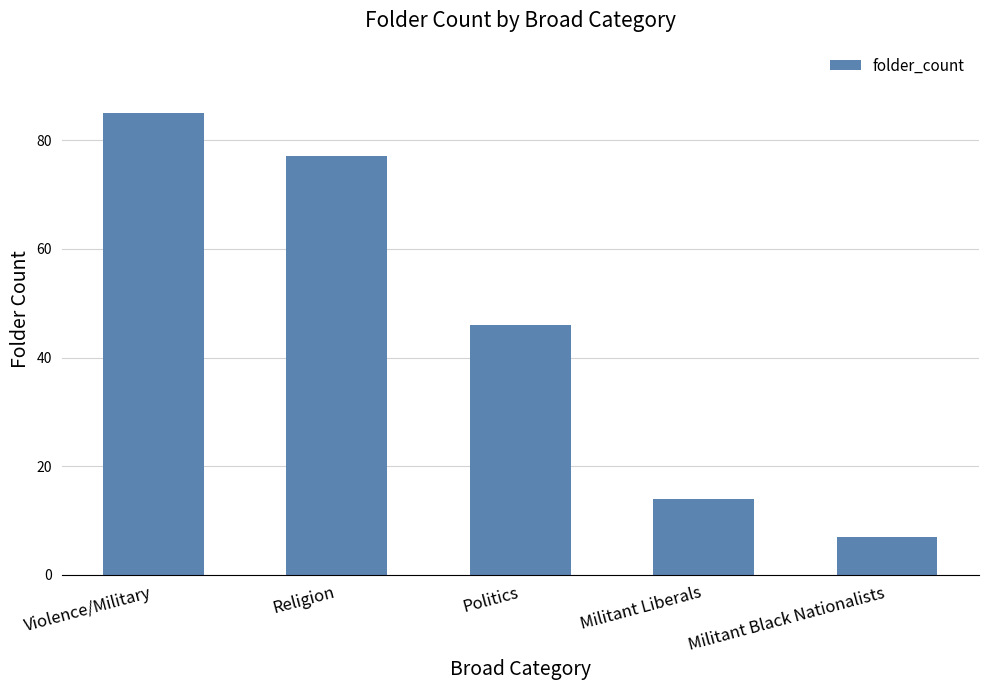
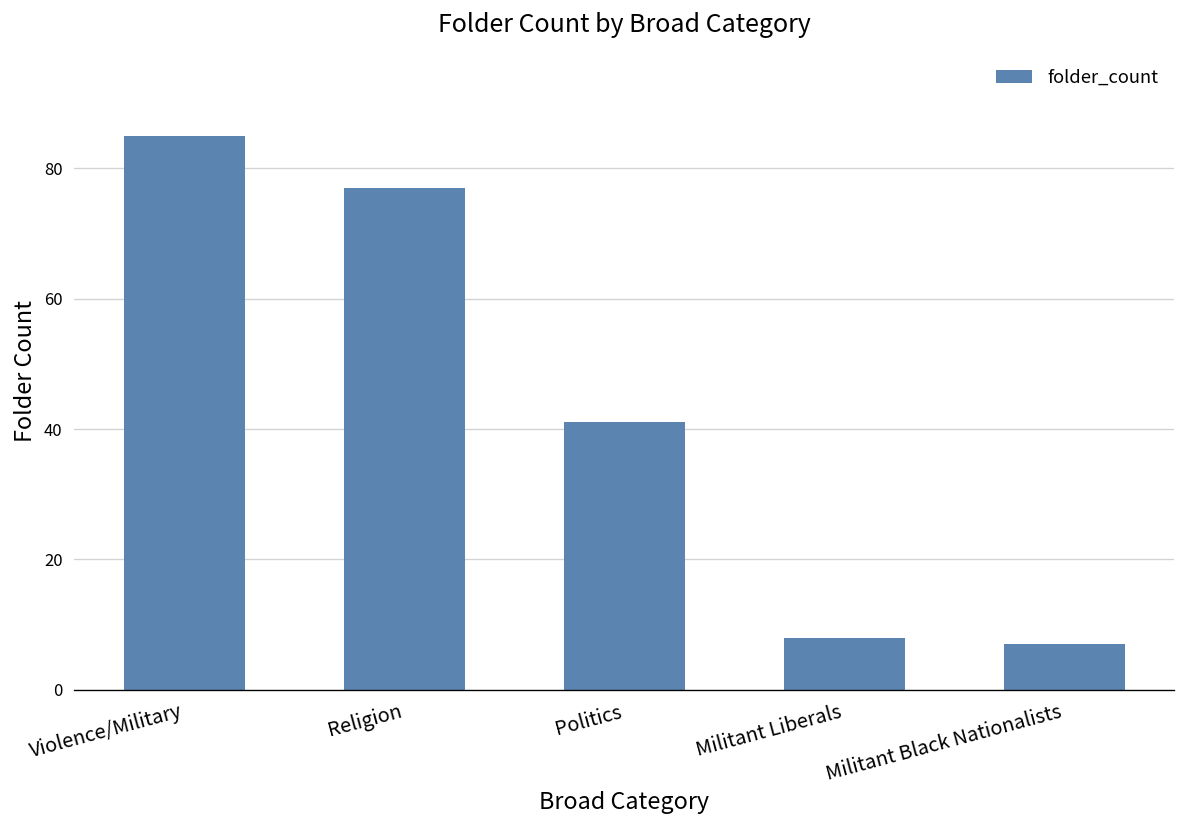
Politics: 46 -> 41
Militant Liberals: 14 -> 8
